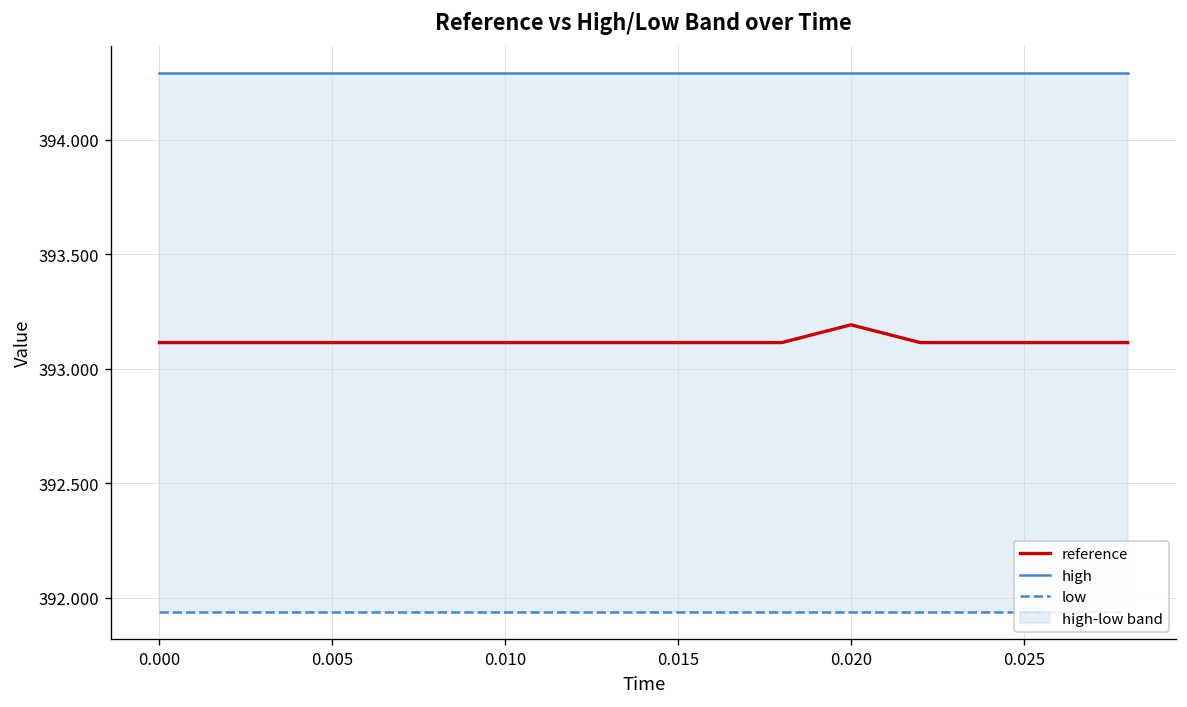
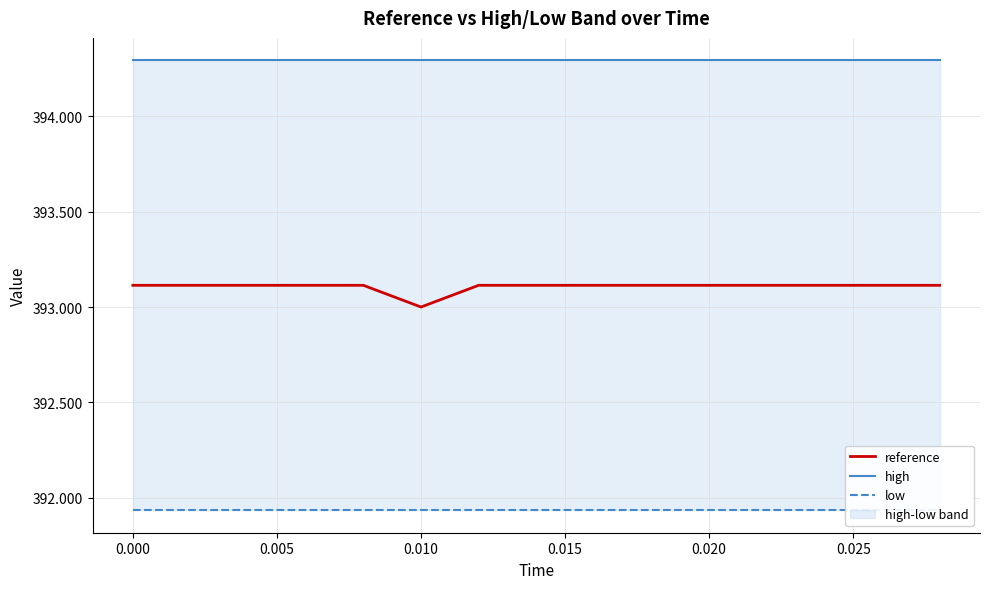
reference, 0.010: 393.11 -> 393.00
reference, 0.020: 393.19 -> 393.11
